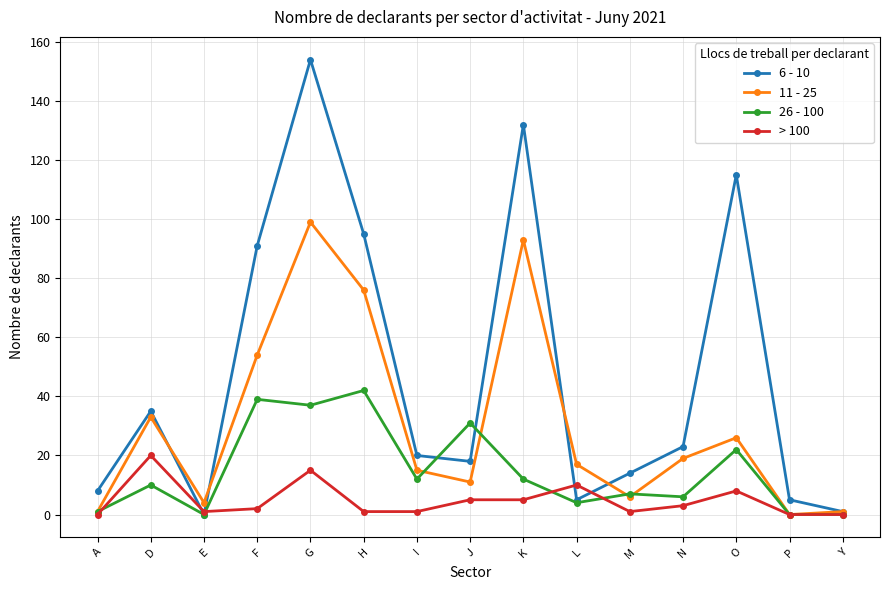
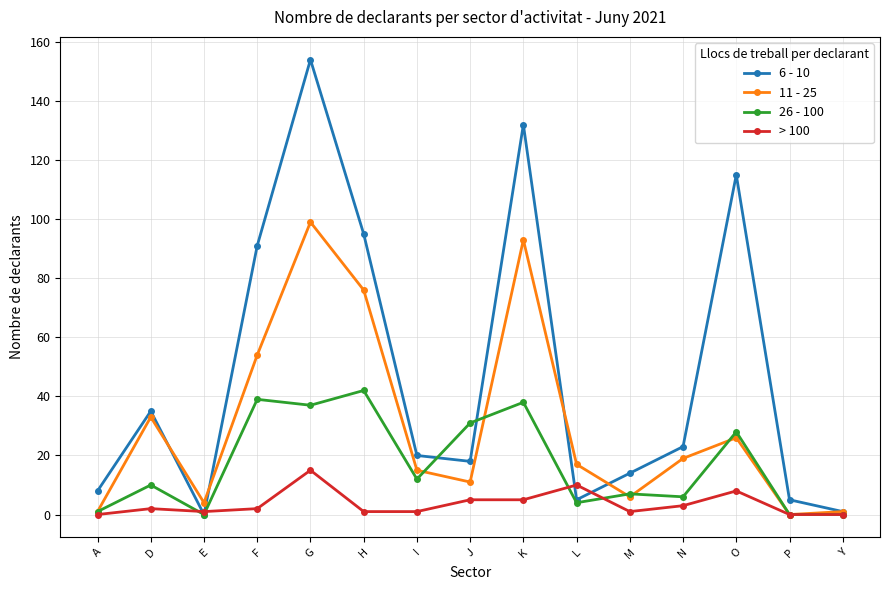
> 100, D: 20 -> 2
26 - 100, K: 12 -> 38
26 - 100, O: 22 -> 28
